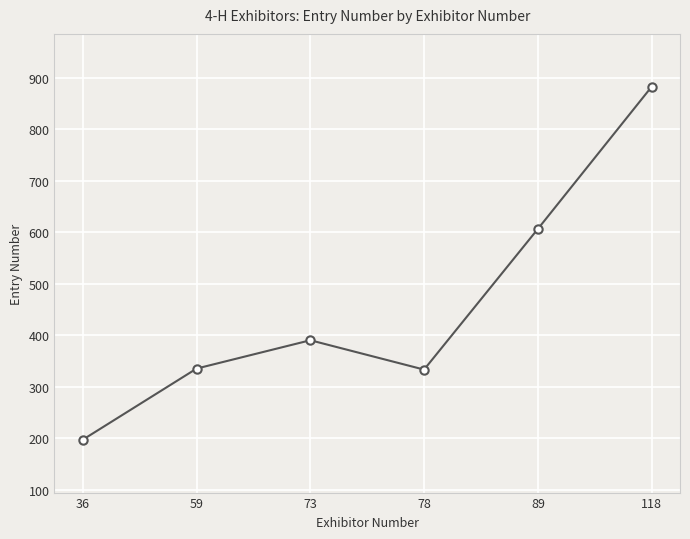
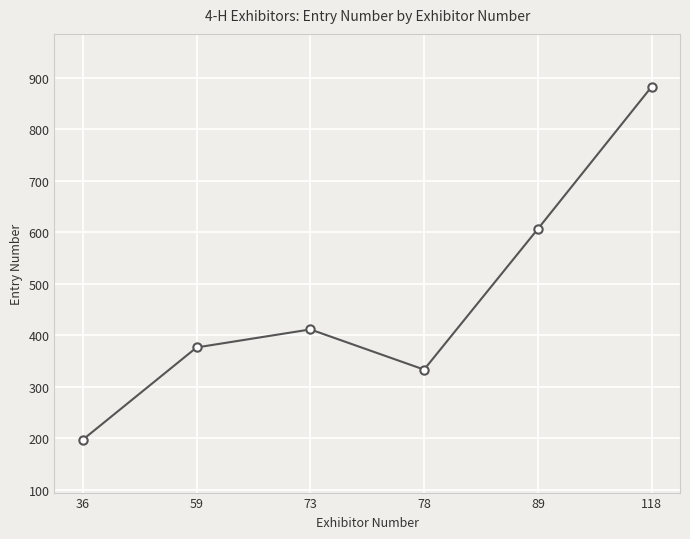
59: 340 -> 380
73: 390 -> 410
